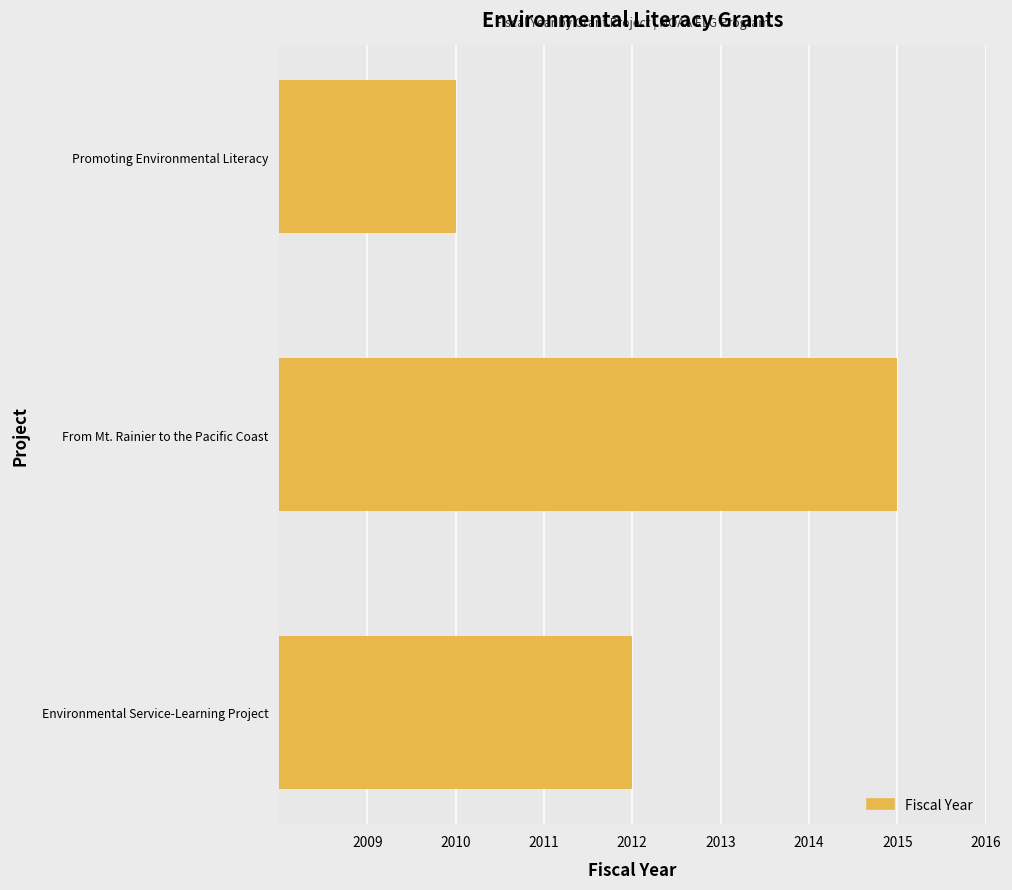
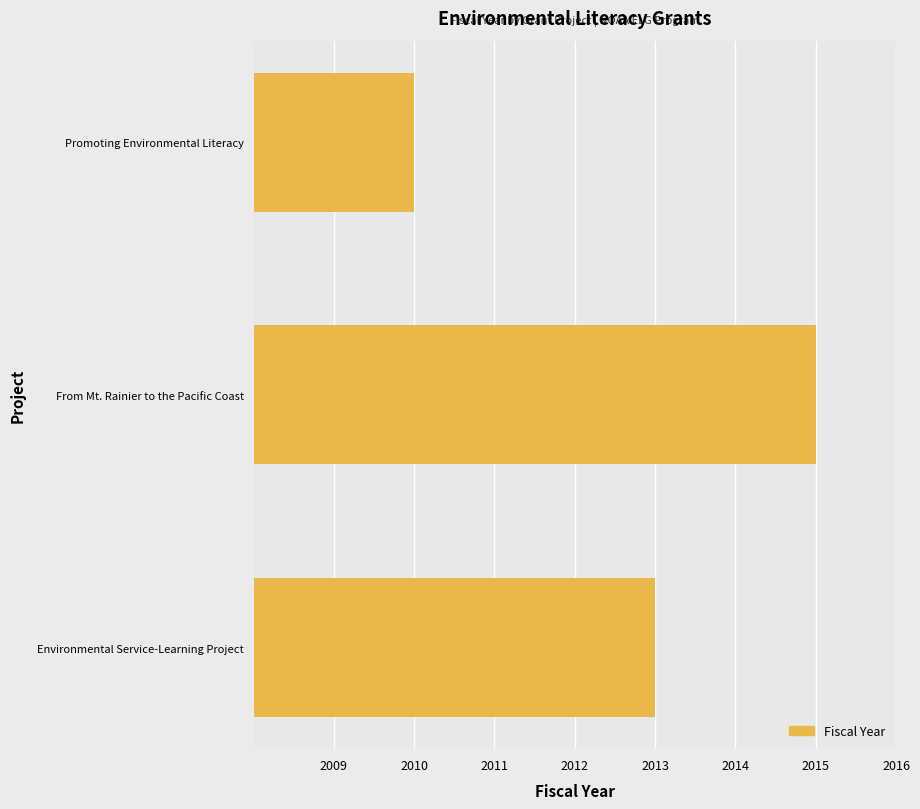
Environmental Service-Learning Project: 2012 -> 2013
